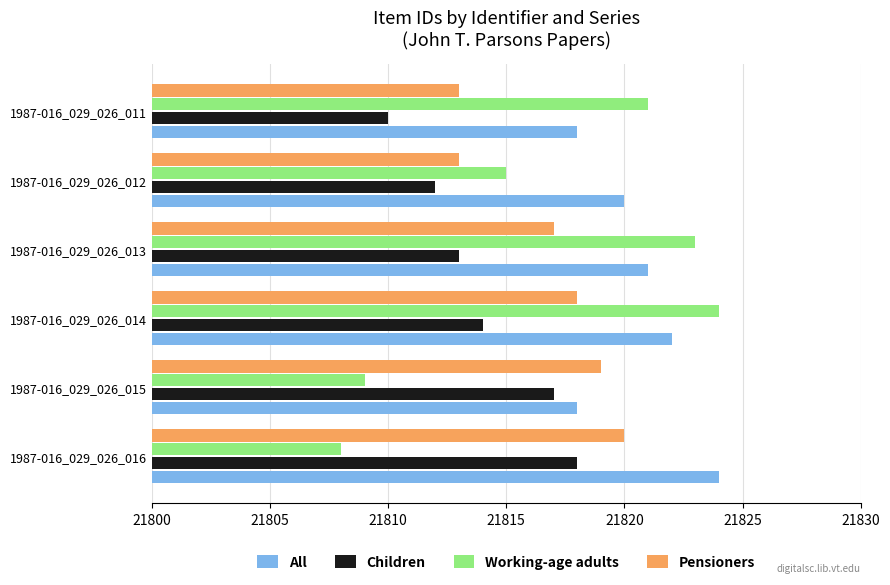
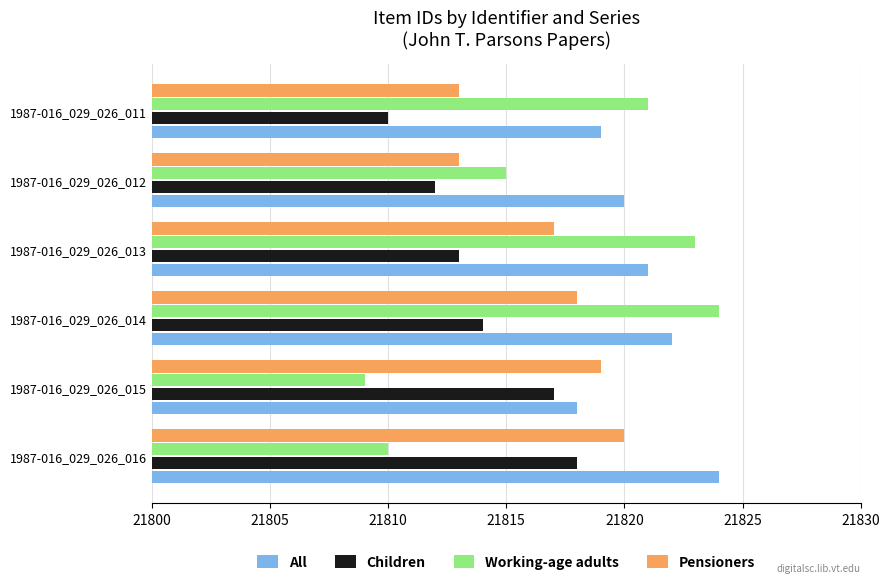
All, 1987-016_029_026_011: 21818 -> 21819
Working-age adults, 1987-016_029_026_016: 21808 -> 21810
